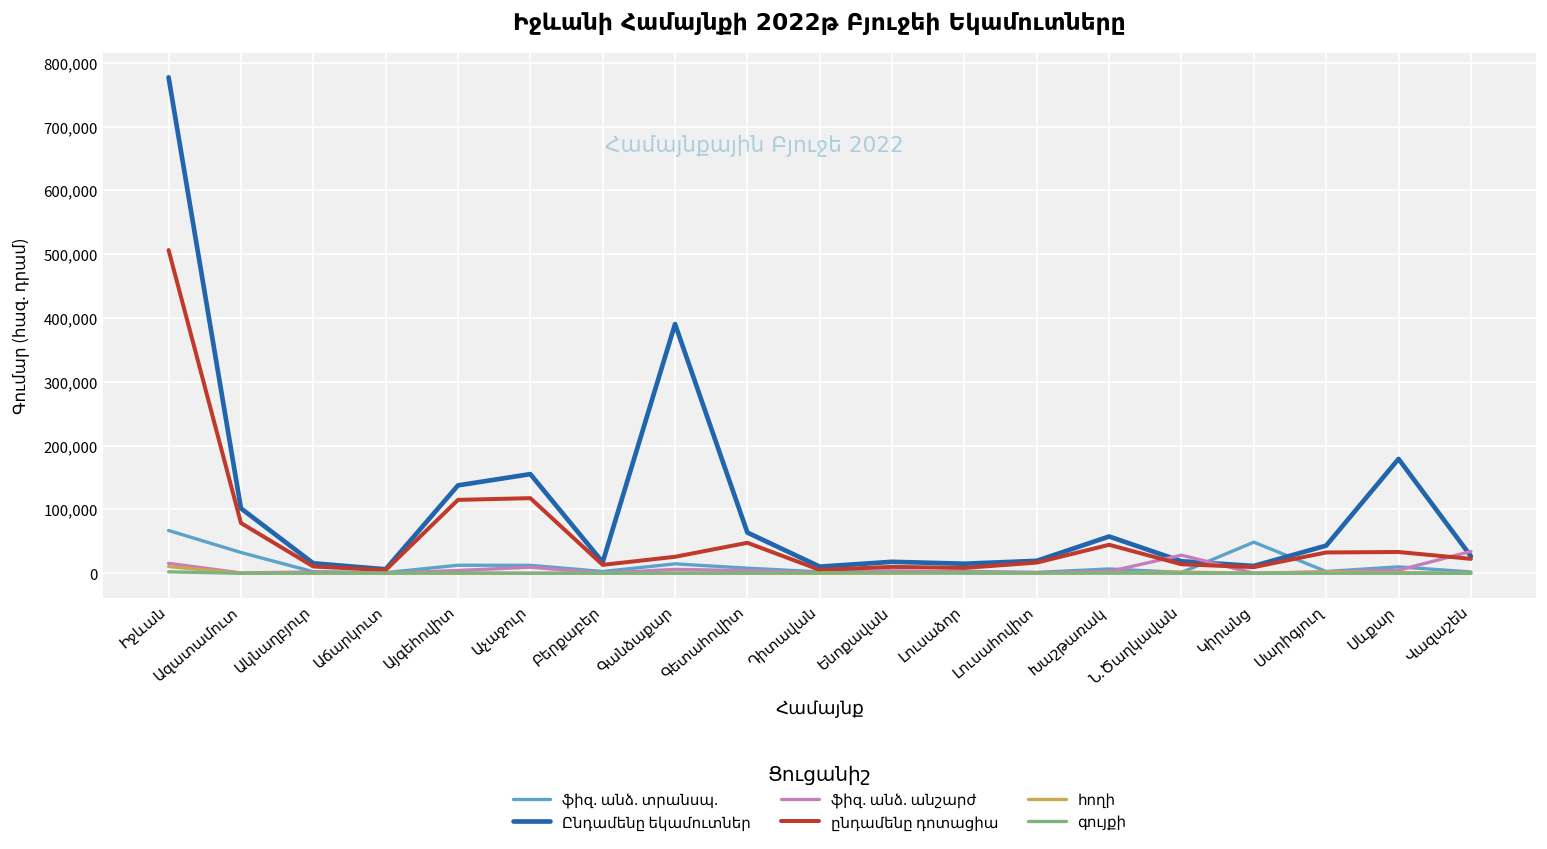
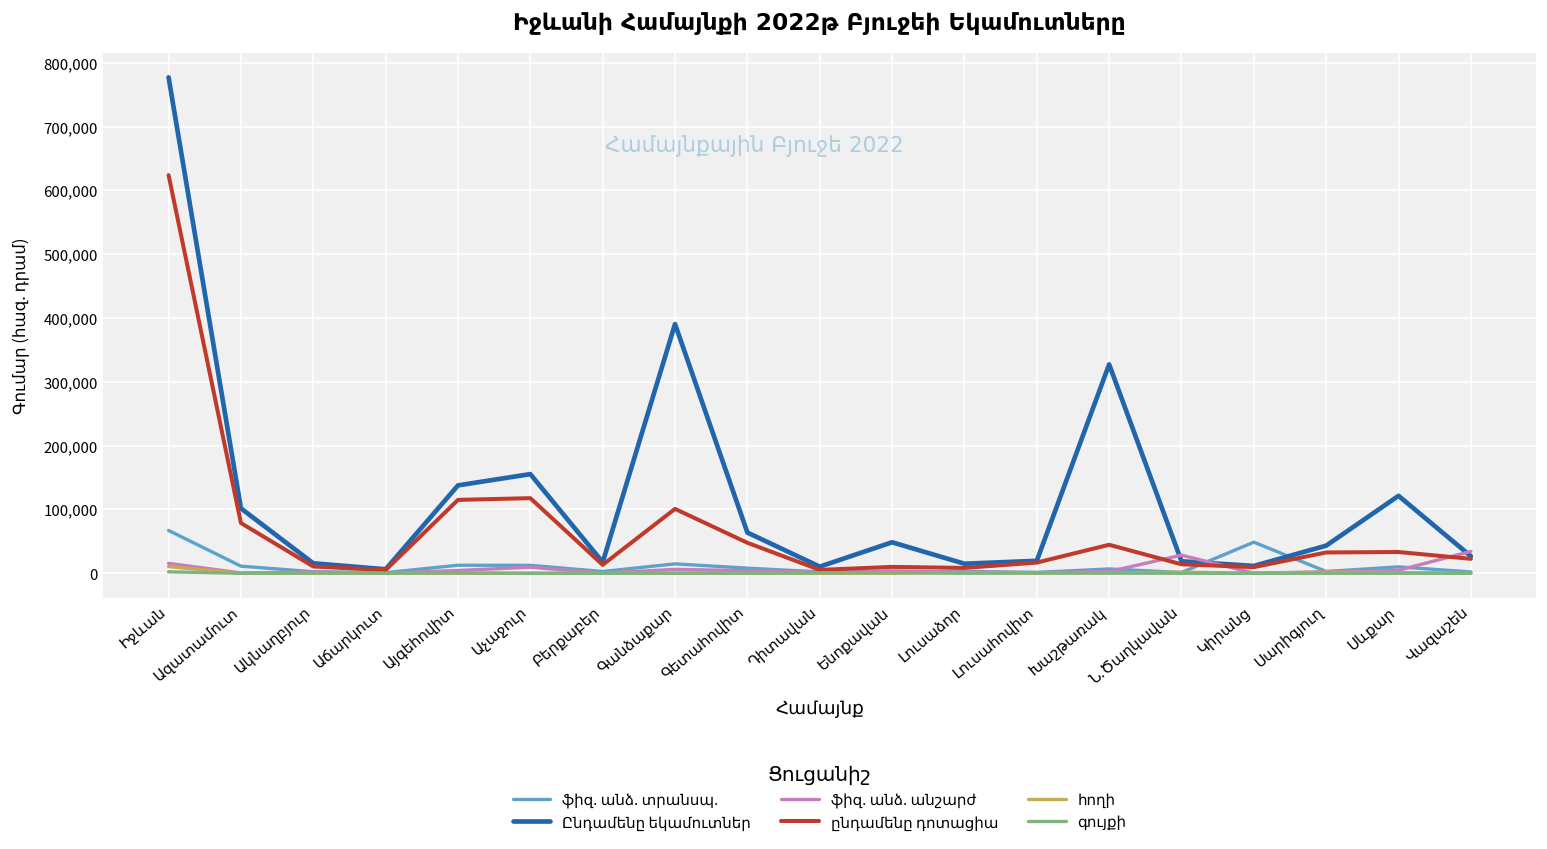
ընդամենը դոտացիա, Իջևան: 510,000 -> 620,000
ֆիզ. անձ. տրանսպ., Ազատամուտ: 30,000 -> 10,000
ընդամենը դոտացիա, Գանձաքար: 30,000 -> 100,000
Ընդամենը եկամուտներ, Ենոքավան: 20,000 -> 50,000
Ընդամենը եկամուտներ, Խաշթառակ: 60,000 -> 330,000
Ընդամենը եկամուտներ, Սևքար: 180,000 -> 120,000
